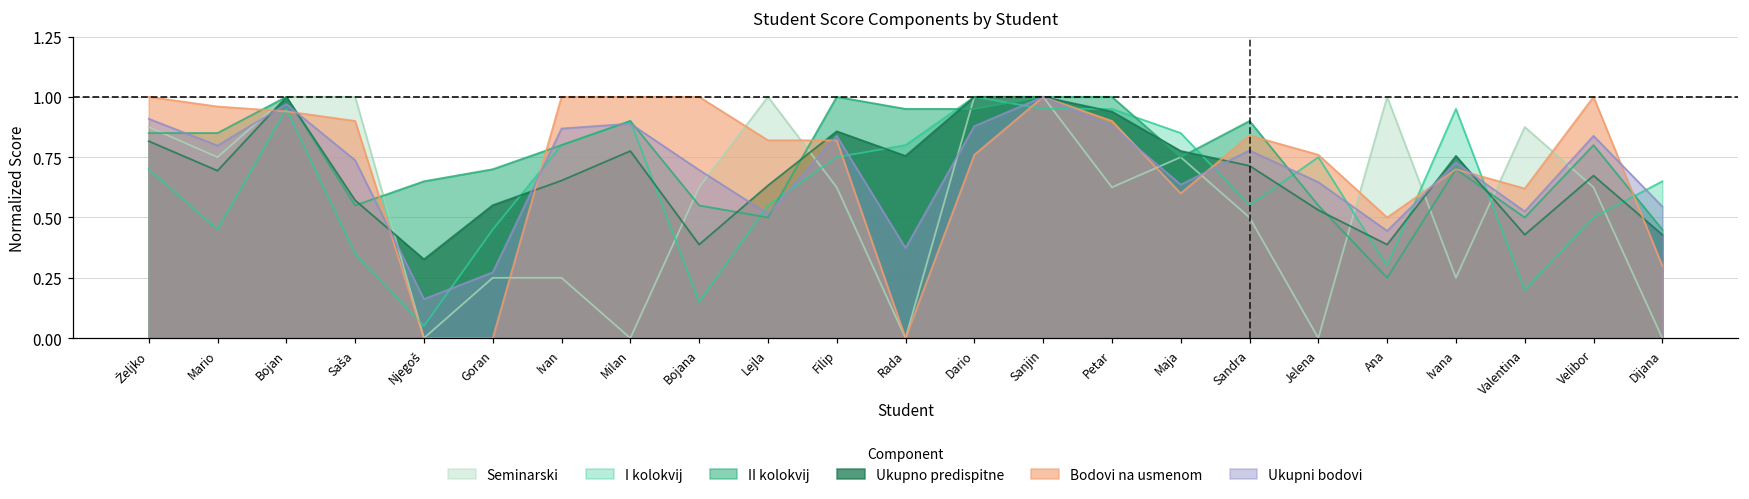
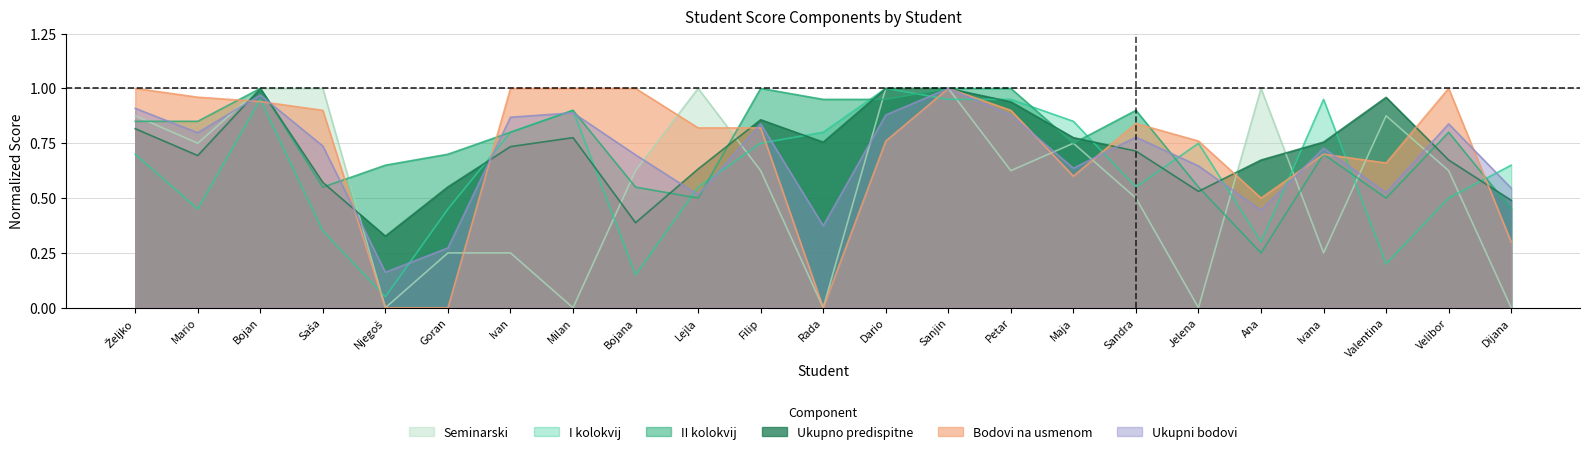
Ukupno predispitne, Ivan: 0.65 -> 0.73
Ukupno predispitne, Ana: 0.39 -> 0.67
Ukupno predispitne, Valentina: 0.43 -> 0.96
Bodovi na usmenom, Valentina: 0.62 -> 0.66
Ukupno predispitne, Dijana: 0.43 -> 0.49
